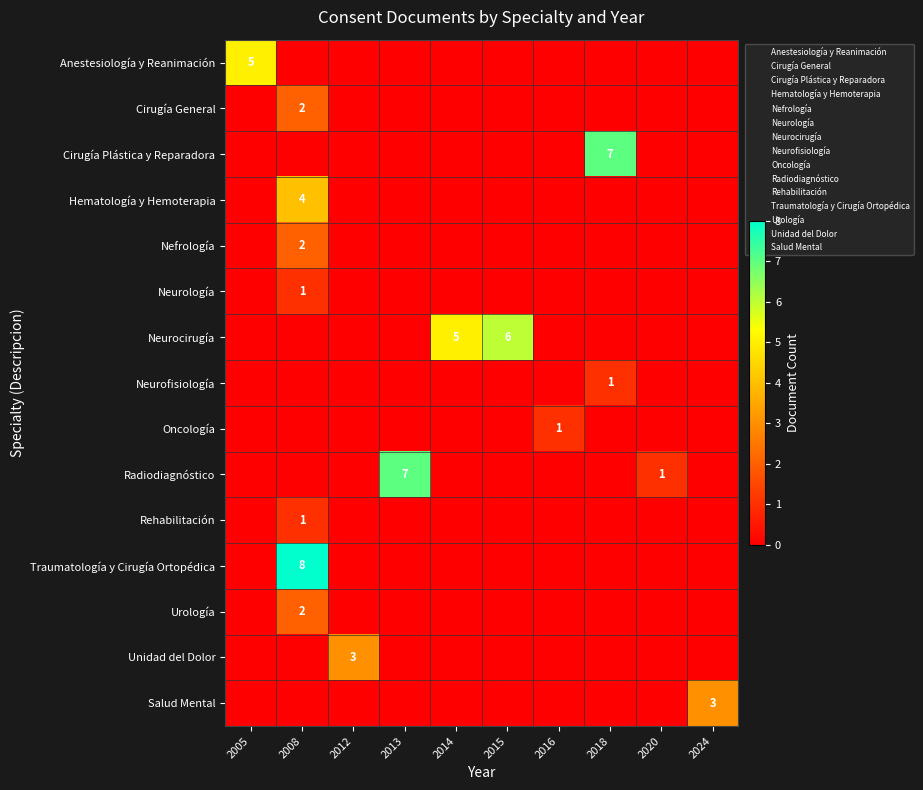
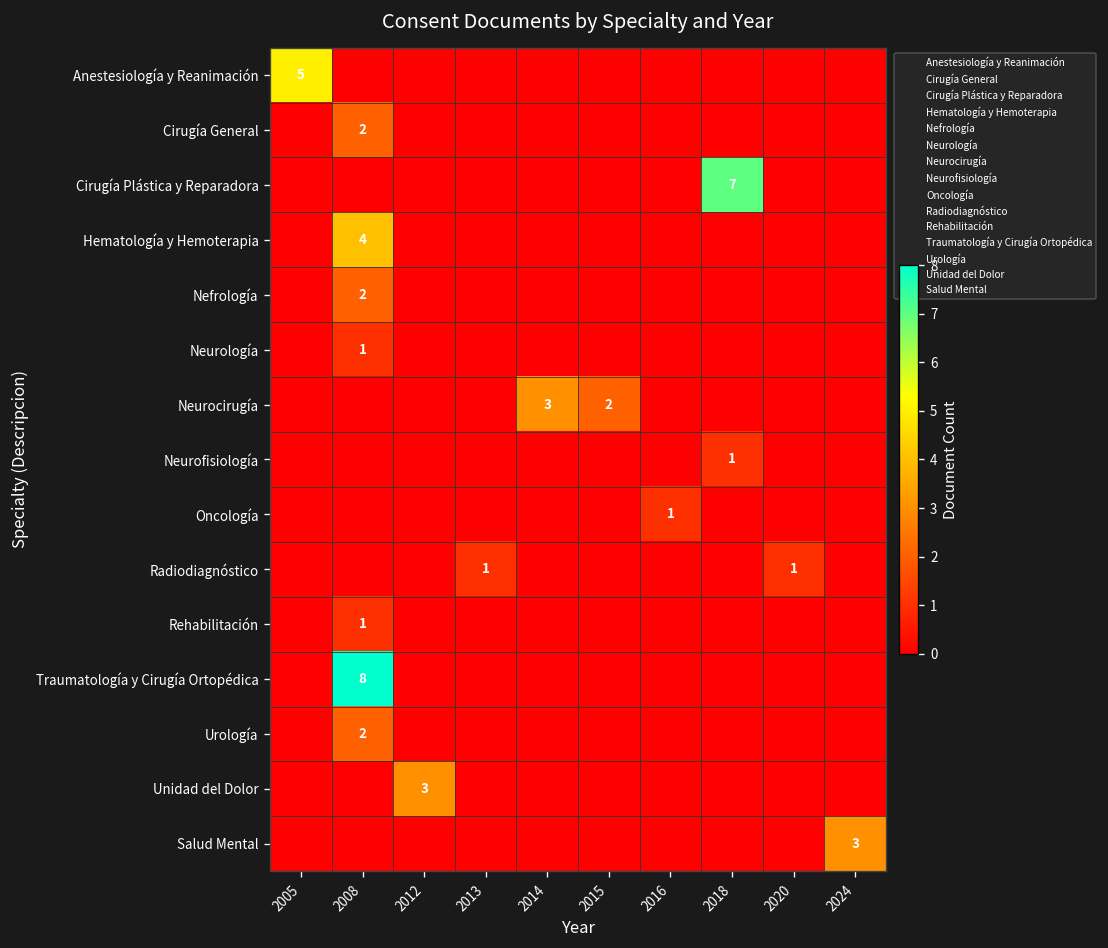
Neurocirugía, 2014: 5 -> 3
Neurocirugía, 2015: 6 -> 2
Radiodiagnóstico, 2013: 7 -> 1
